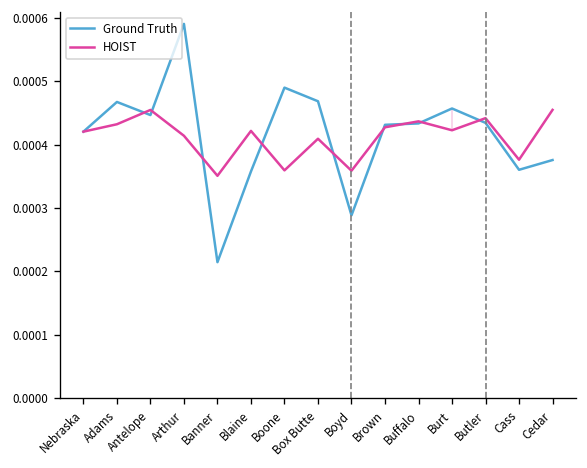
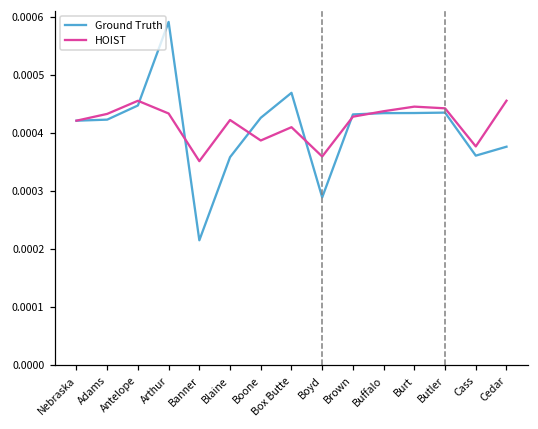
Ground Truth, Adams: 0.00047 -> 0.00042
HOIST, Arthur: 0.00041 -> 0.00043
Ground Truth, Boone: 0.00049 -> 0.00043
HOIST, Boone: 0.00036 -> 0.00039
Ground Truth, Burt: 0.00046 -> 0.00043
HOIST, Burt: 0.00042 -> 0.00044
